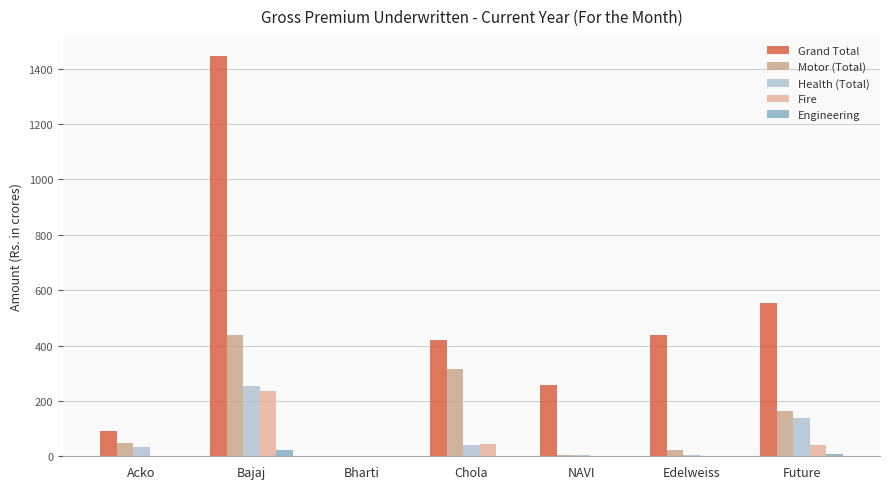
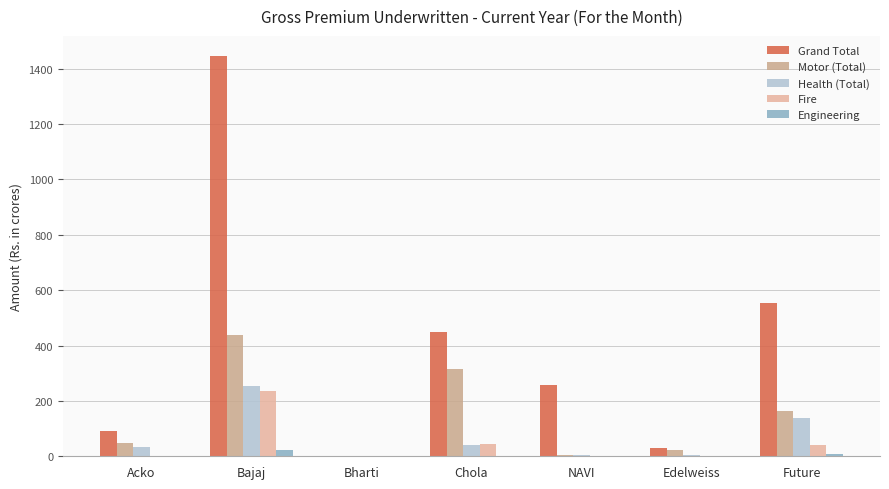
Grand Total, Chola: 420 -> 450
Grand Total, Edelweiss: 440 -> 30
